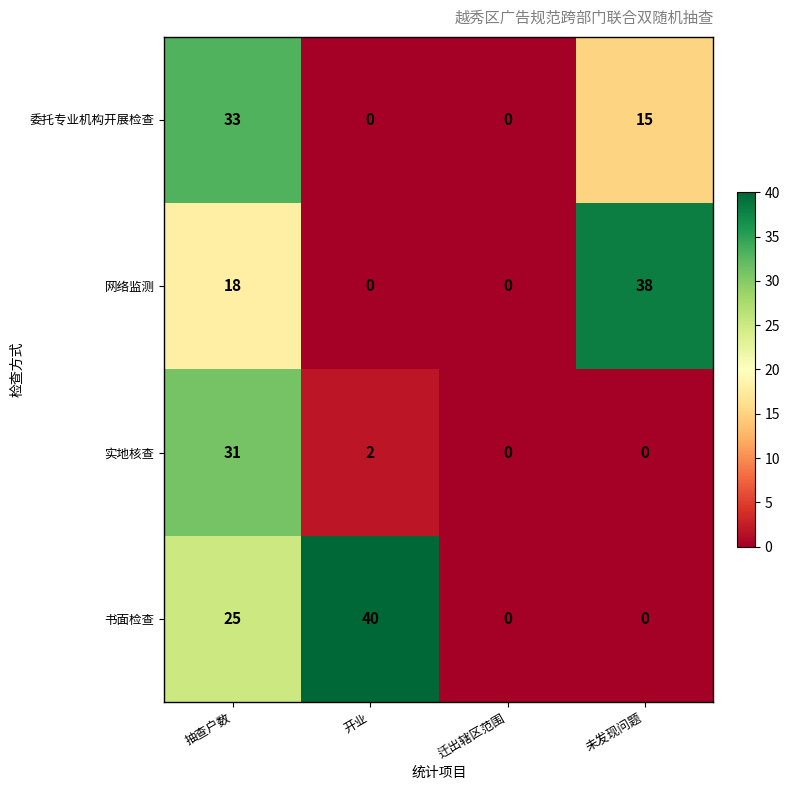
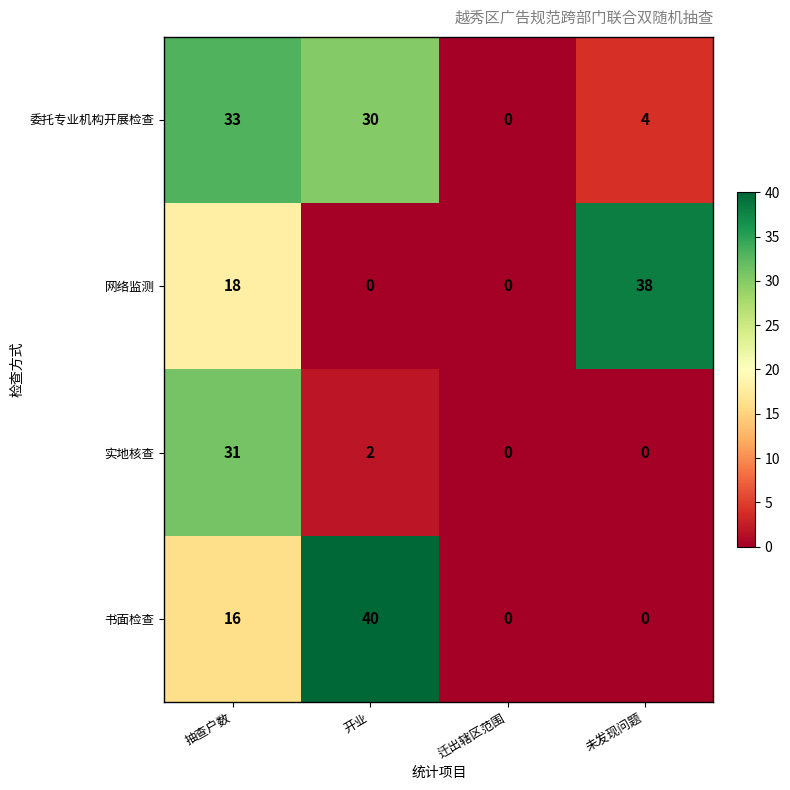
委托专业机构开展检查, 开业: 0 -> 30
委托专业机构开展检查, 未发现问题: 15 -> 4
书面检查, 抽查户数: 25 -> 16
